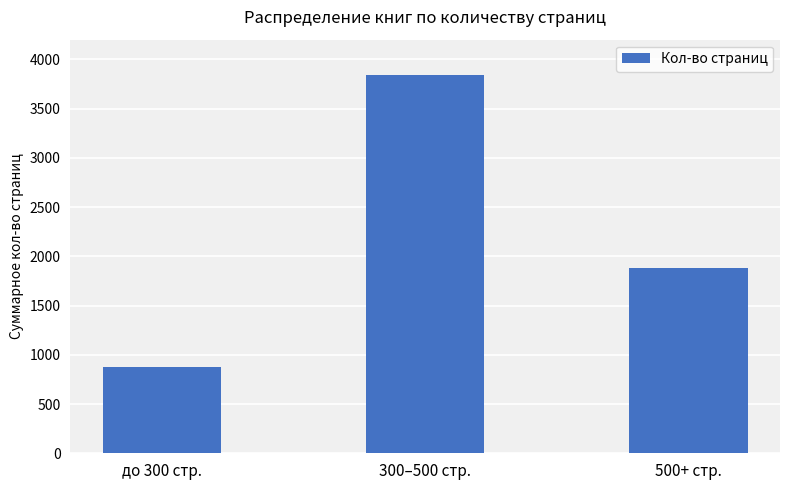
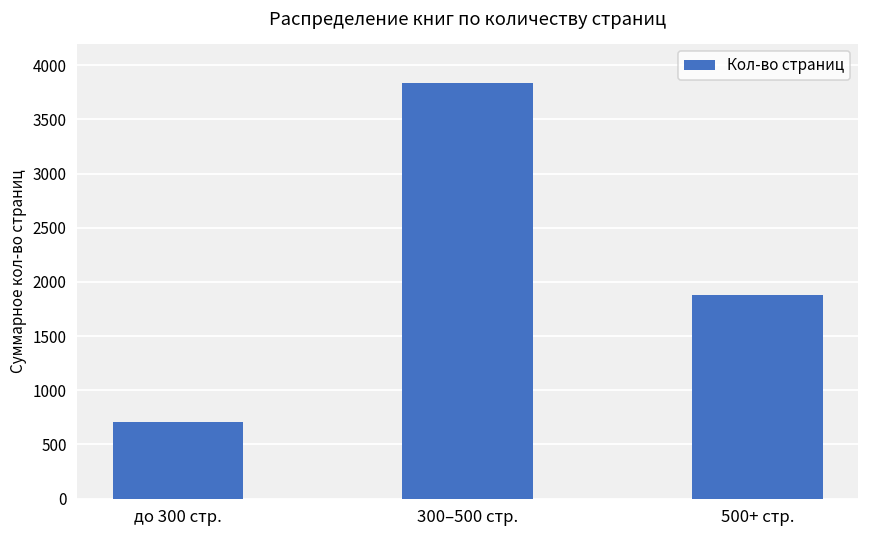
до 300 стр.: 900 -> 700
